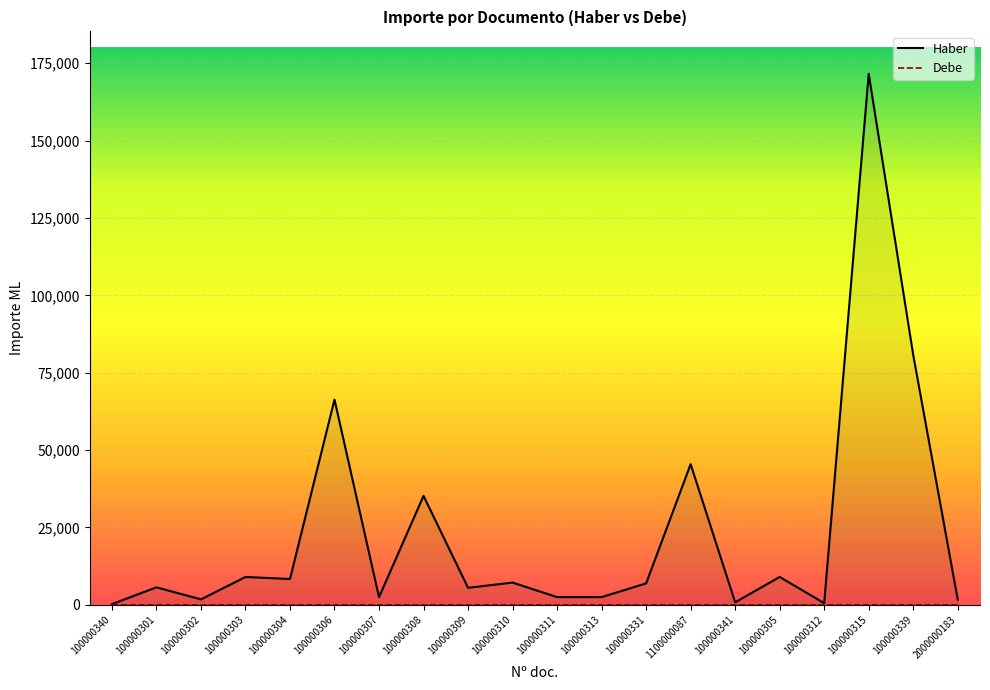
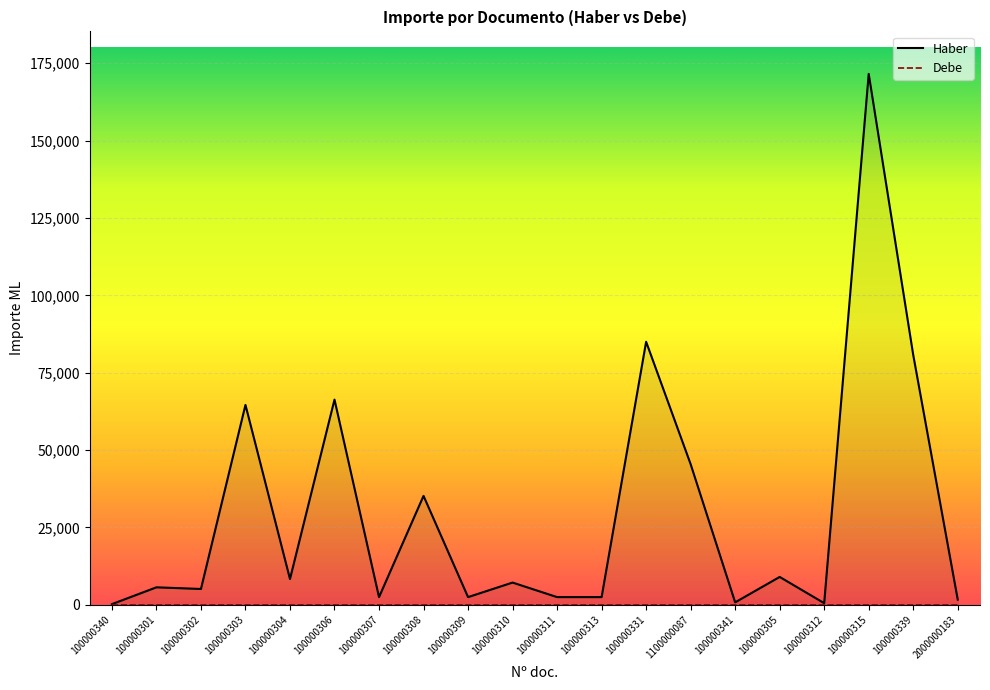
Haber, 100000302: 2,000 -> 5,000
Haber, 100000303: 9,000 -> 65,000
Haber, 100000309: 6,000 -> 3,000
Haber, 100000331: 7,000 -> 85,000
